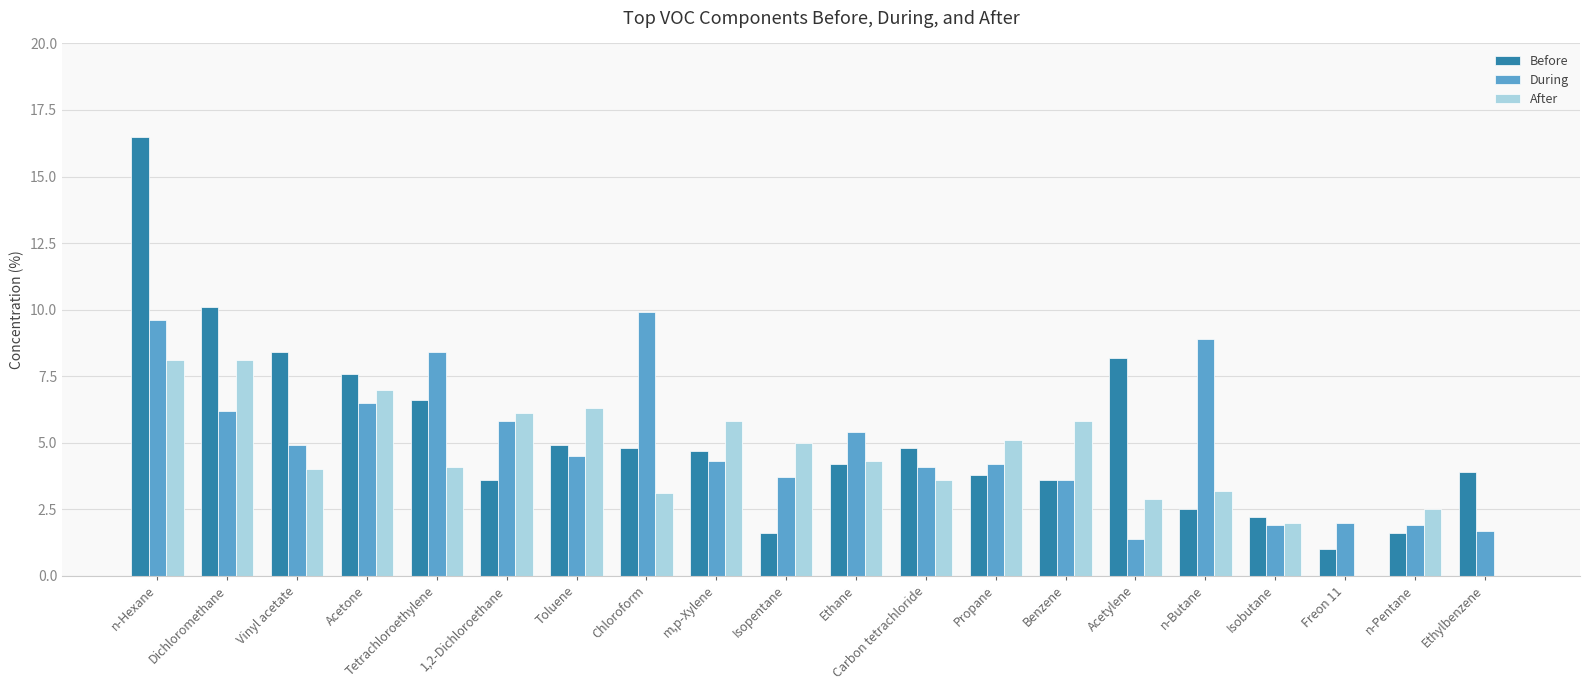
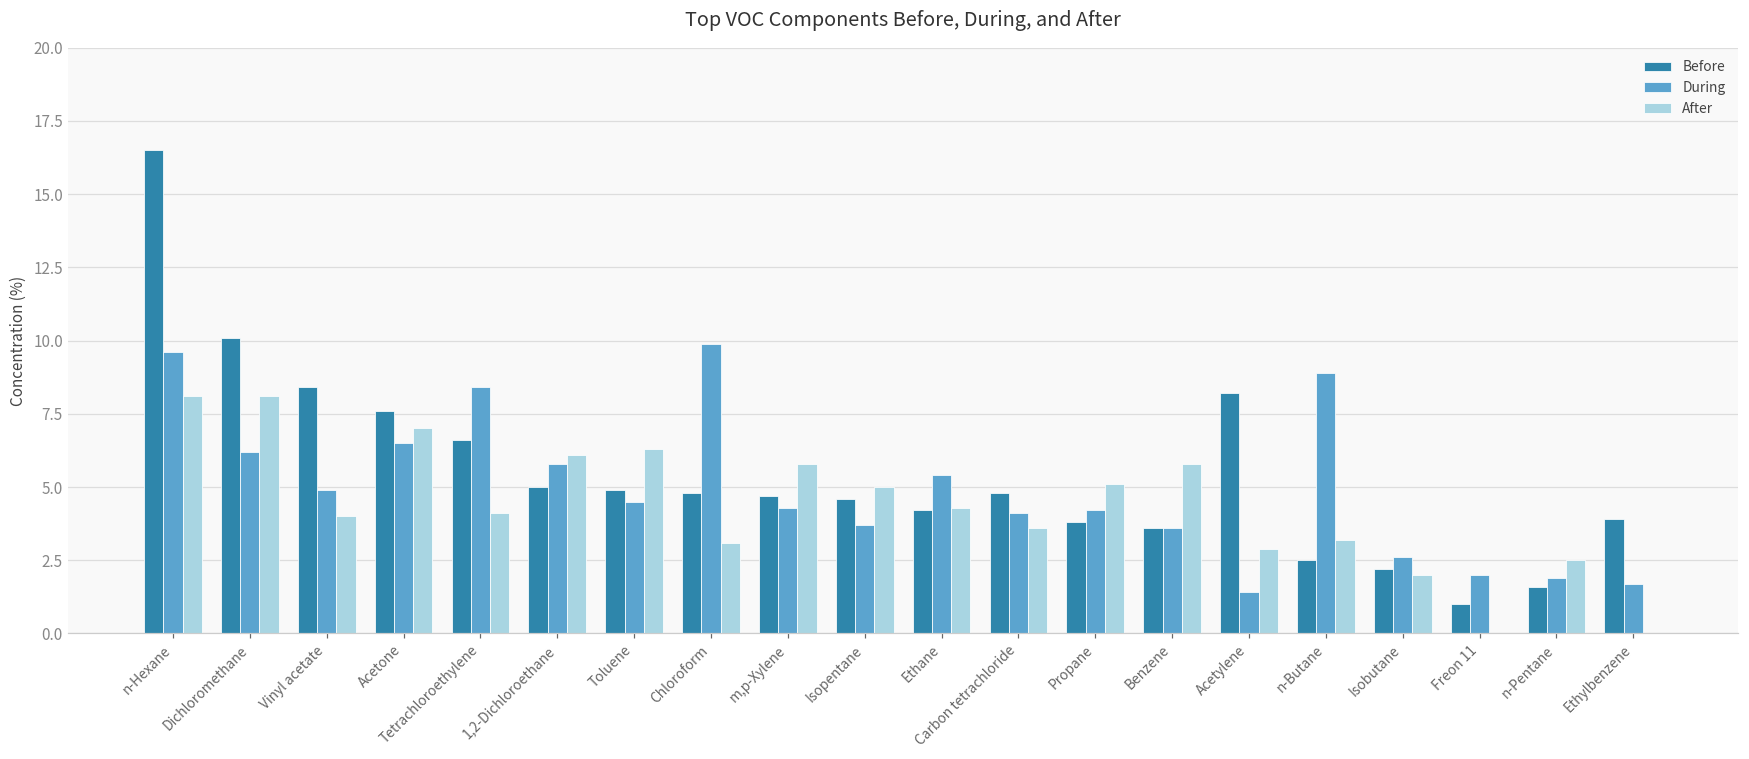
Before, 1,2-Dichloroethane: 3.6 -> 5.0
Before, Isopentane: 1.6 -> 4.6
During, Isobutane: 1.9 -> 2.6
